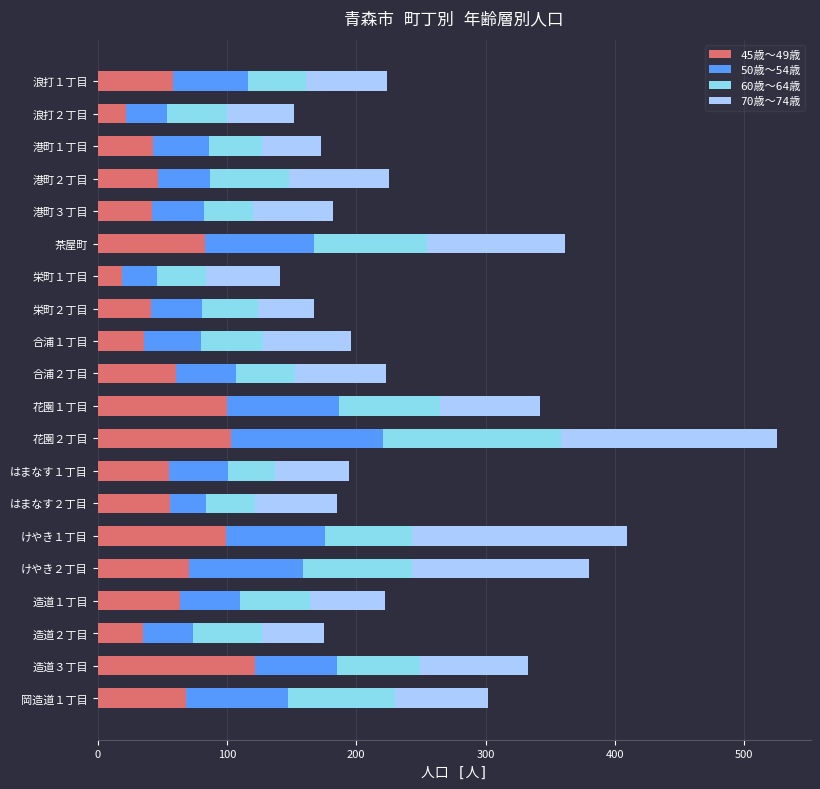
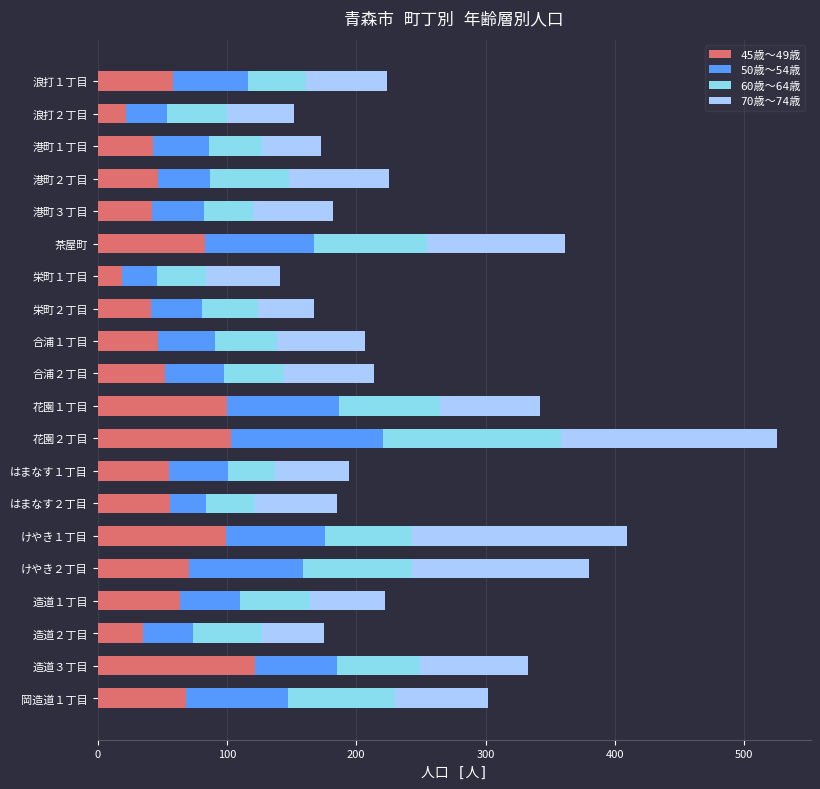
45歳～49歳, 合浦１丁目: 36 -> 47
45歳～49歳, 合浦２丁目: 61 -> 52
